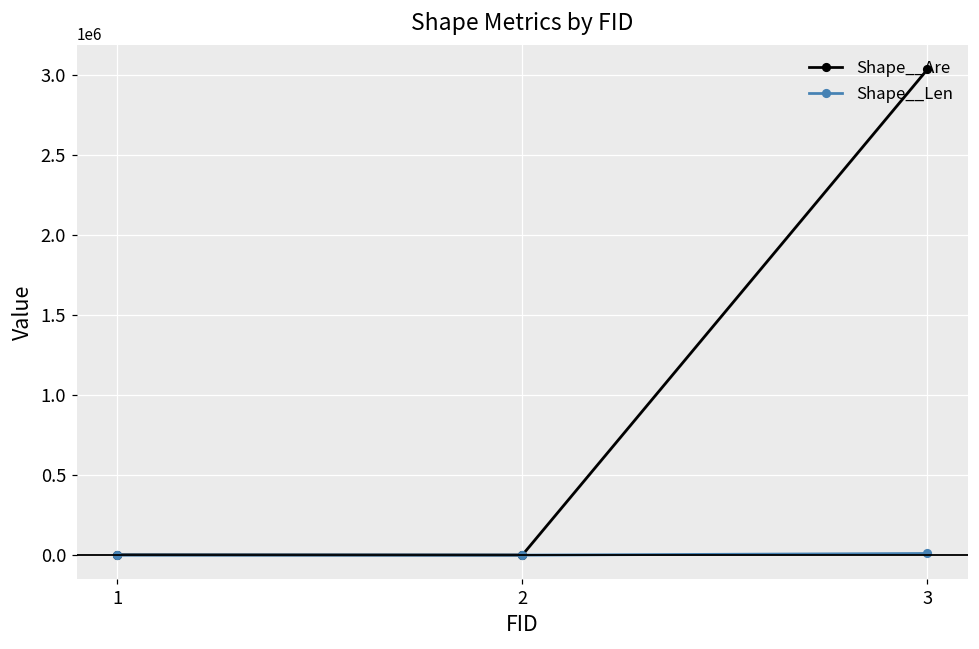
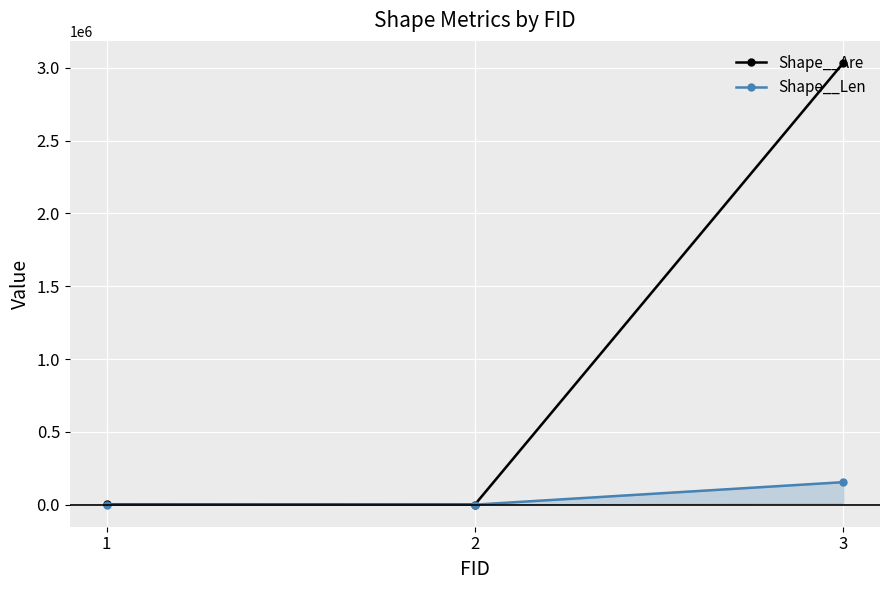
Shape__Len, 3: 10000 -> 150000
